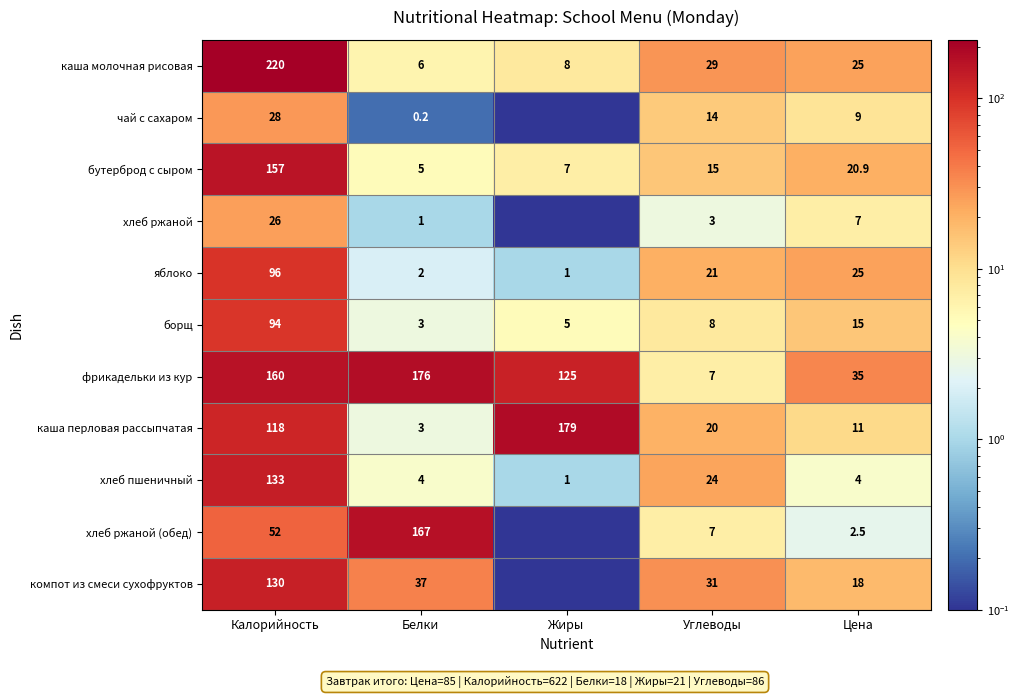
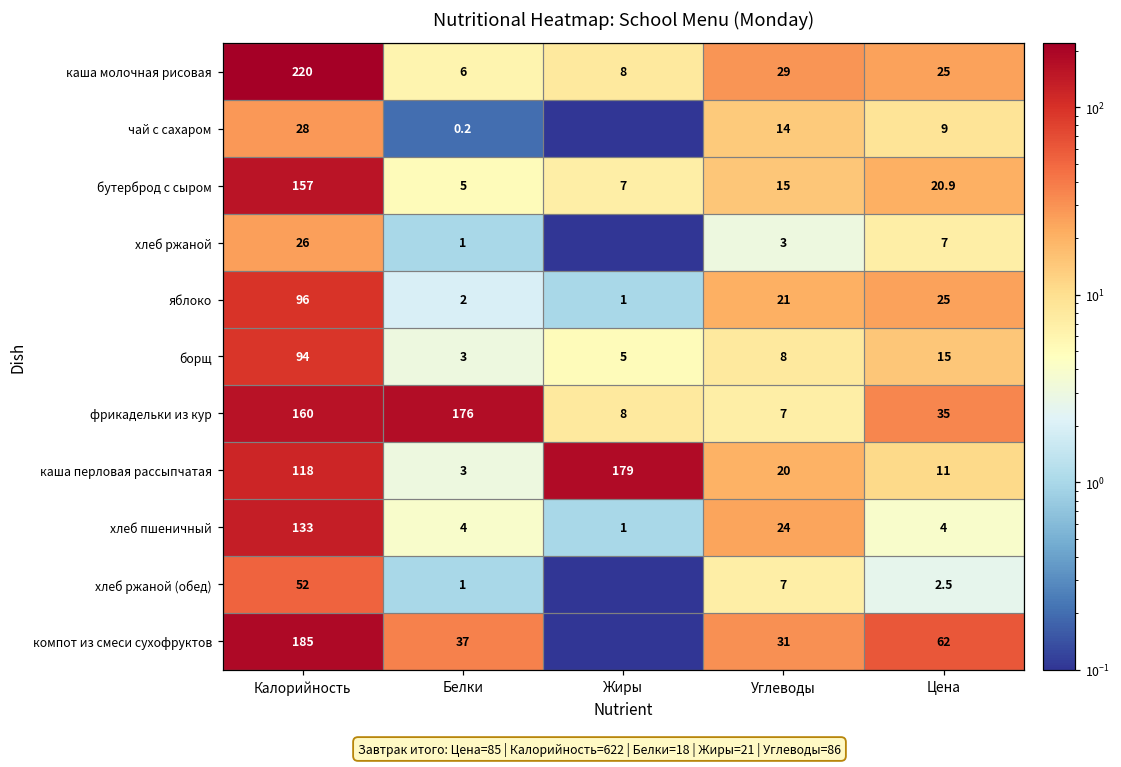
фрикадельки из кур, Жиры: 125 -> 8
хлеб ржаной (обед), Белки: 167 -> 1
компот из смеси сухофруктов, Калорийность: 130 -> 185
компот из смеси сухофруктов, Цена: 18 -> 62
